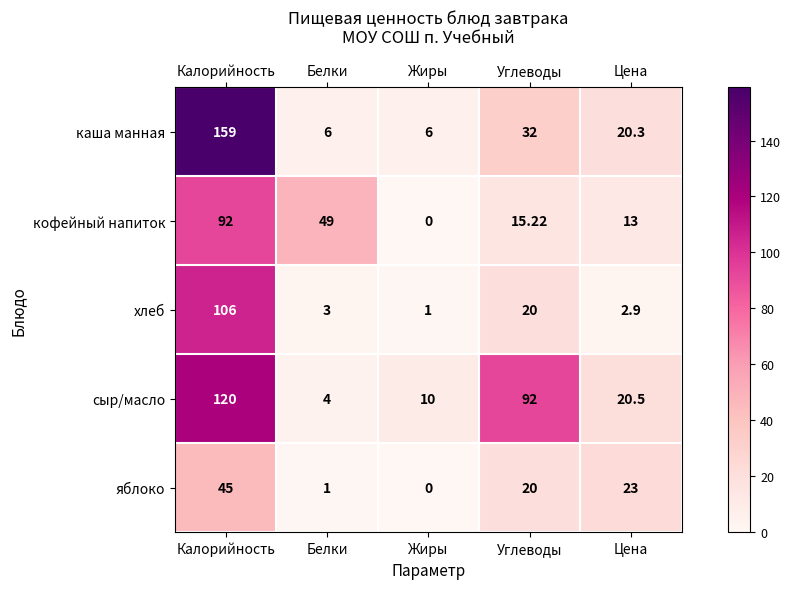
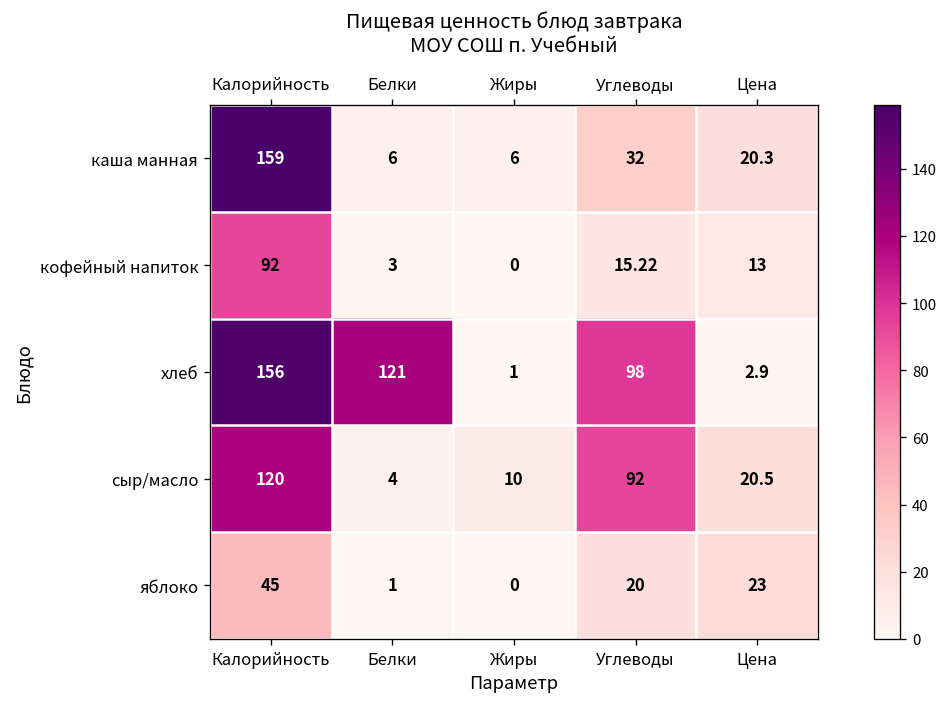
кофейный напиток, Белки: 49 -> 3
хлеб, Калорийность: 106 -> 156
хлеб, Белки: 3 -> 121
хлеб, Углеводы: 20 -> 98
